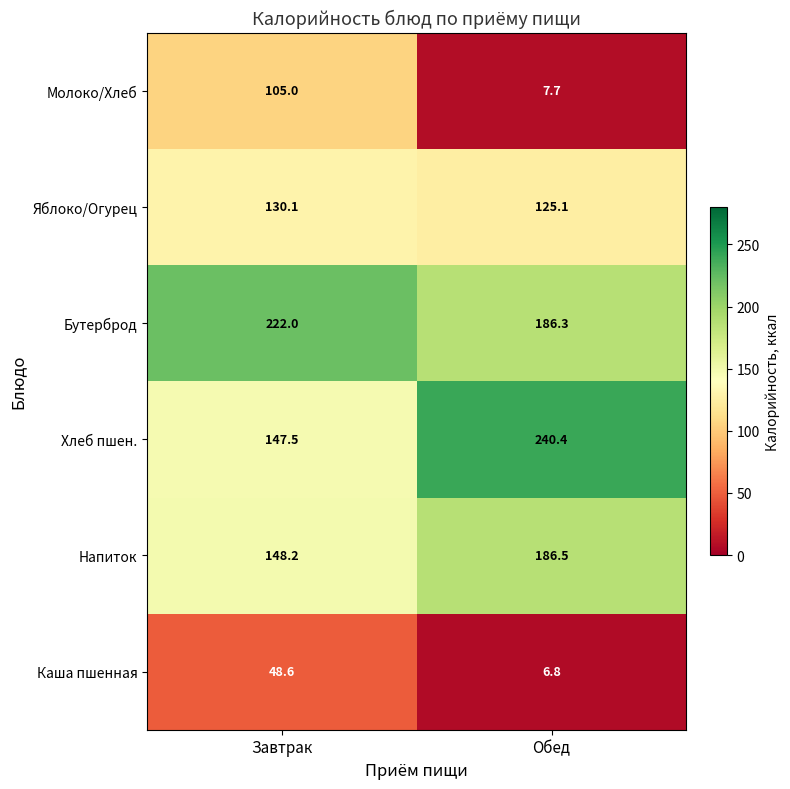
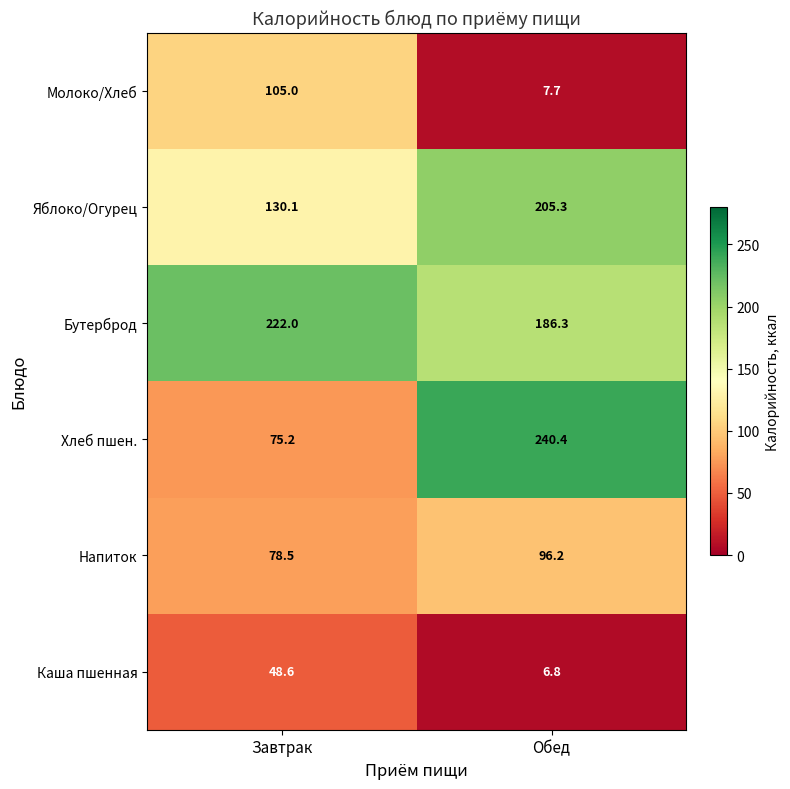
Яблоко/Огурец, Обед: 125.1 -> 205.3
Хлеб пшен., Завтрак: 147.5 -> 75.2
Напиток, Завтрак: 148.2 -> 78.5
Напиток, Обед: 186.5 -> 96.2
